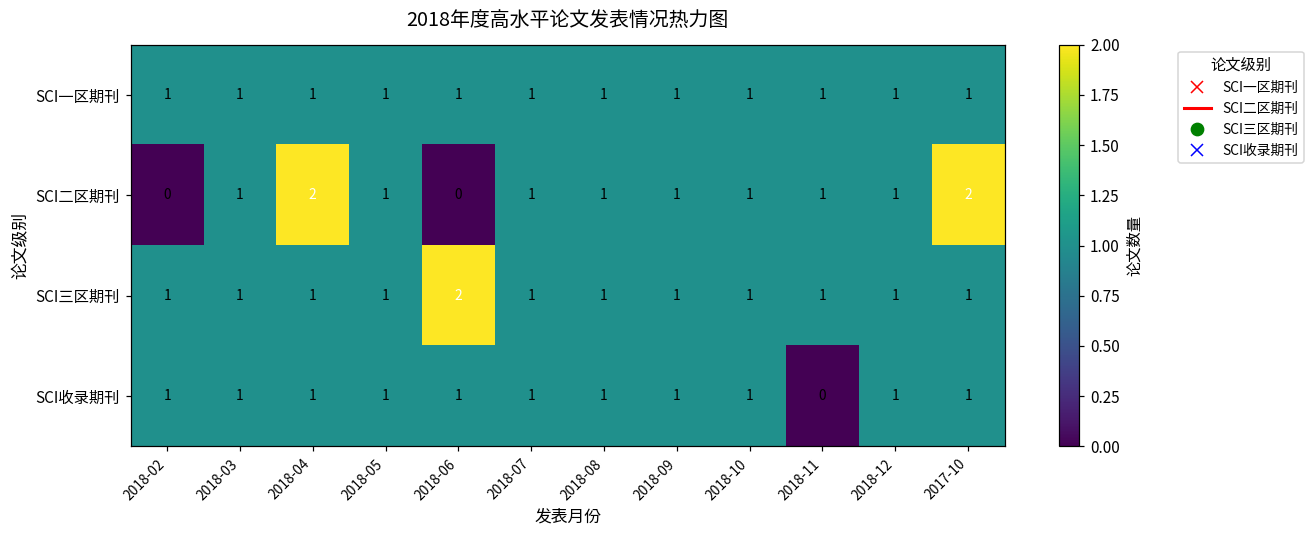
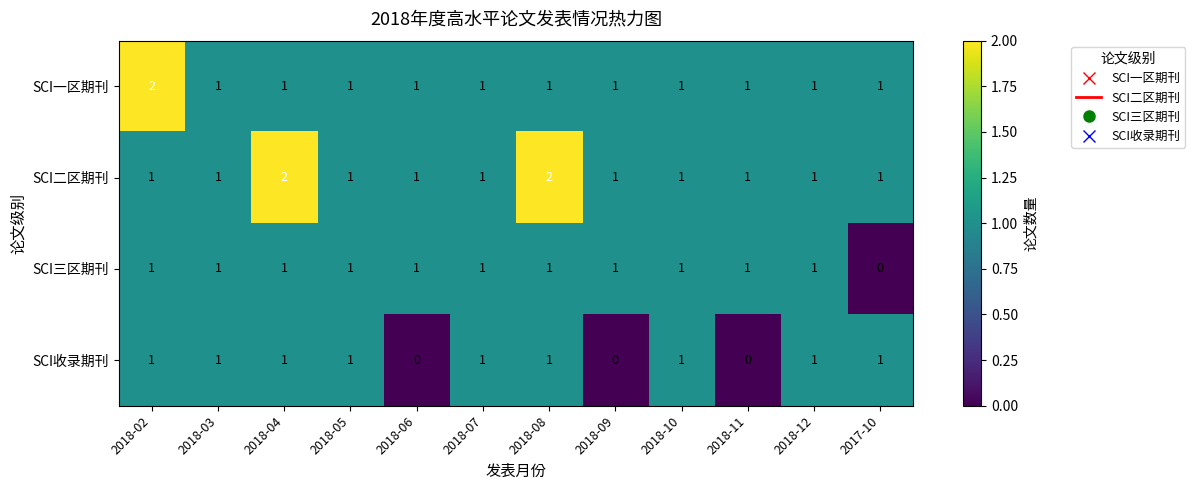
SCI一区期刊, 2018-02: 1 -> 2
SCI二区期刊, 2018-02: 0 -> 1
SCI二区期刊, 2018-06: 0 -> 1
SCI二区期刊, 2018-08: 1 -> 2
SCI二区期刊, 2017-10: 2 -> 1
SCI三区期刊, 2018-06: 2 -> 1
SCI三区期刊, 2017-10: 1 -> 0
SCI收录期刊, 2018-06: 1 -> 0
SCI收录期刊, 2018-09: 1 -> 0
